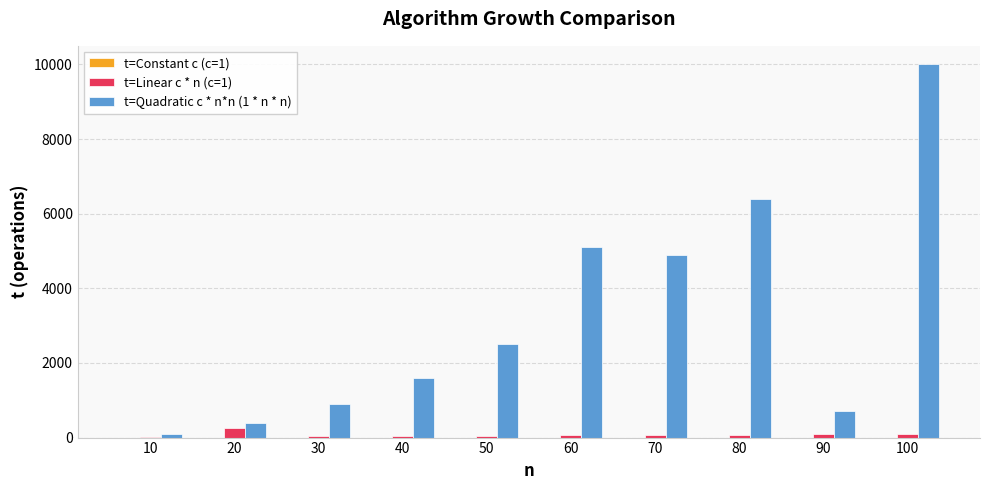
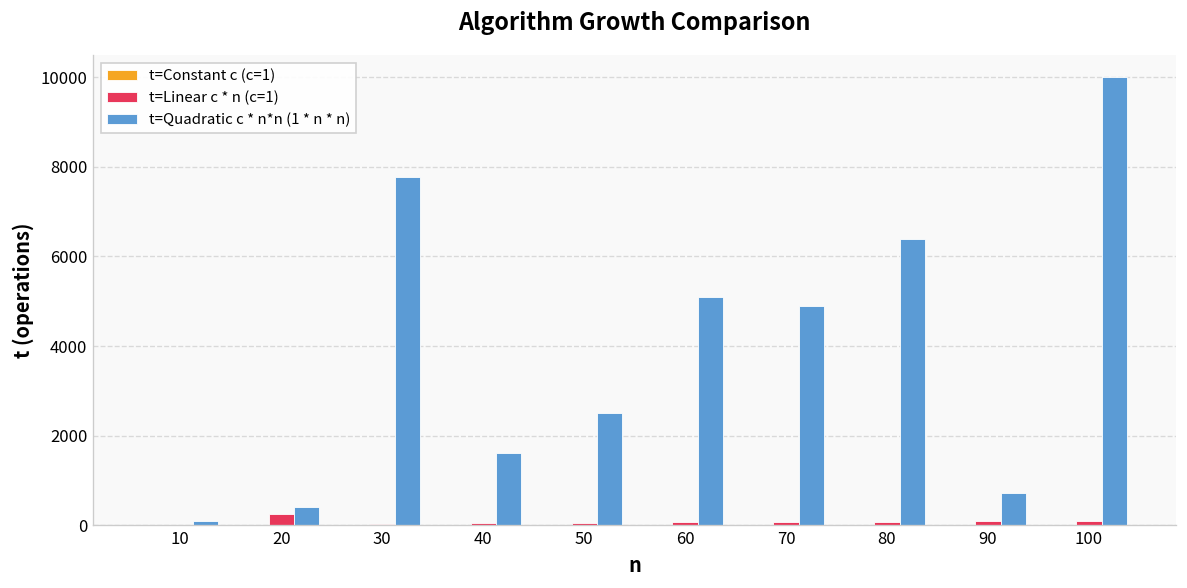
t=Quadratic c * n*n (1 * n * n), 30: 900 -> 7800
